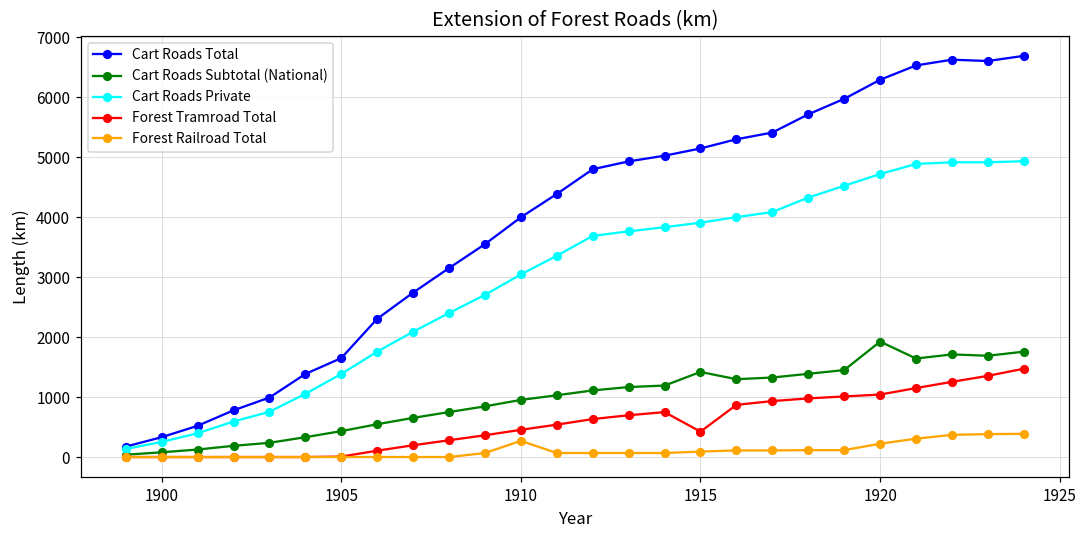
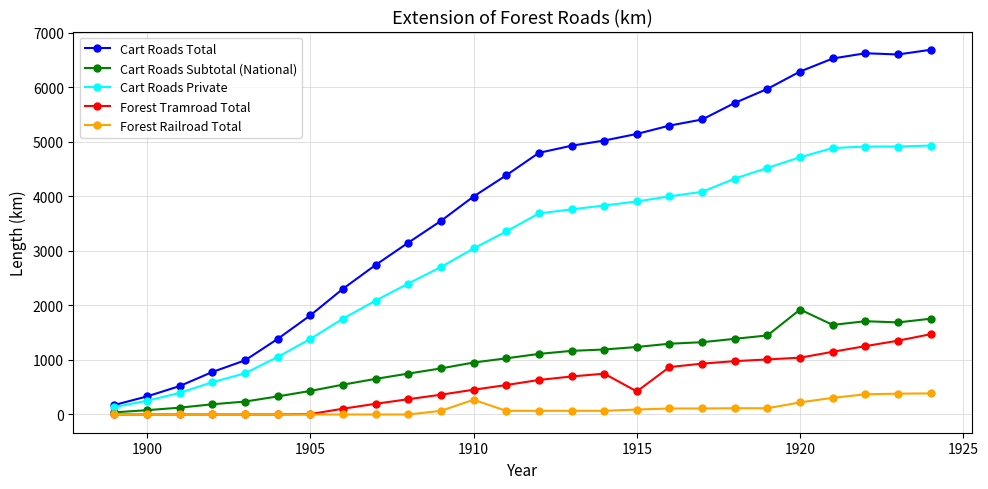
Cart Roads Total, 1905: 1700 -> 1800
Cart Roads Subtotal (National), 1915: 1400 -> 1200
